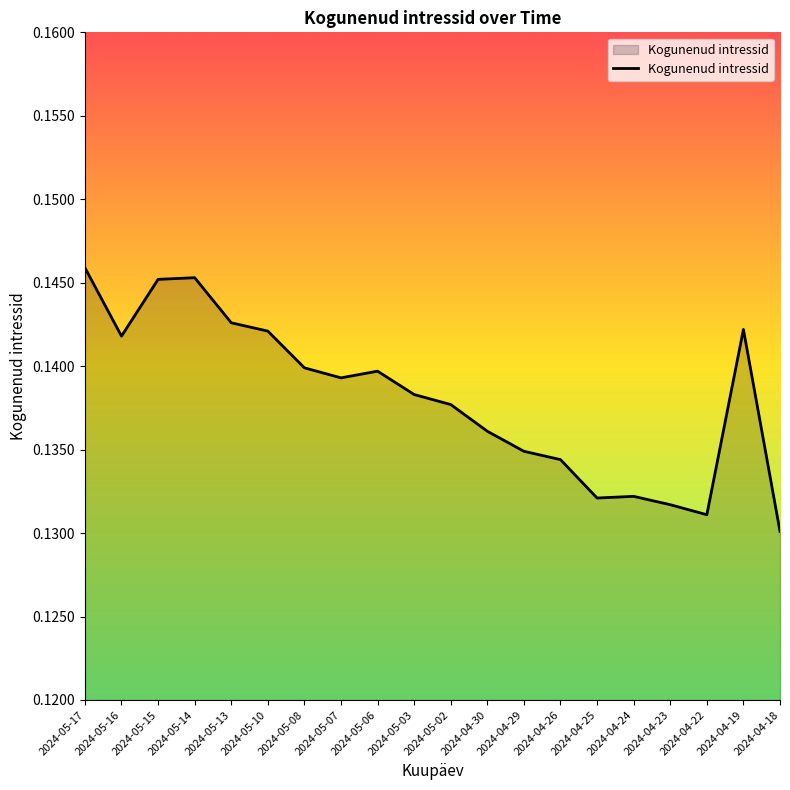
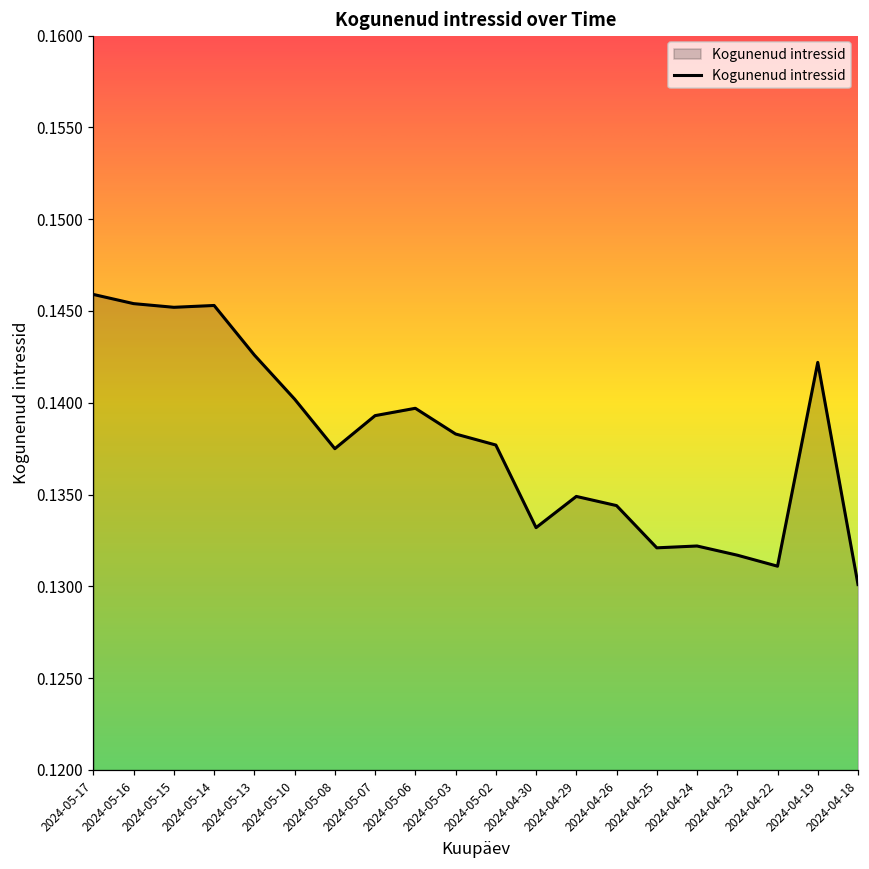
2024-05-16: 0.1418 -> 0.1454
2024-05-10: 0.1421 -> 0.1402
2024-05-08: 0.1399 -> 0.1375
2024-04-30: 0.1361 -> 0.1332
